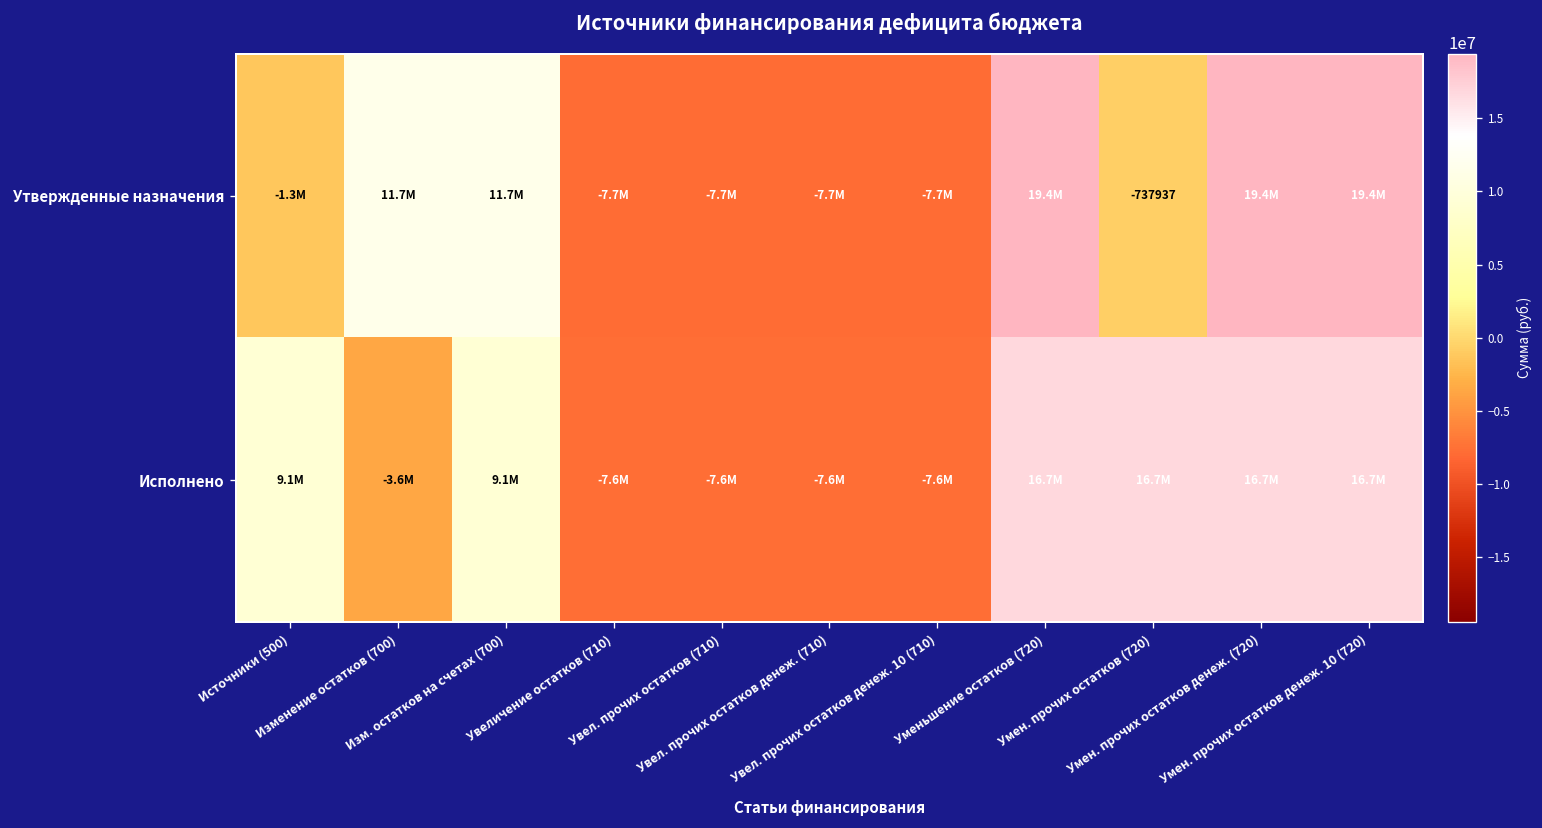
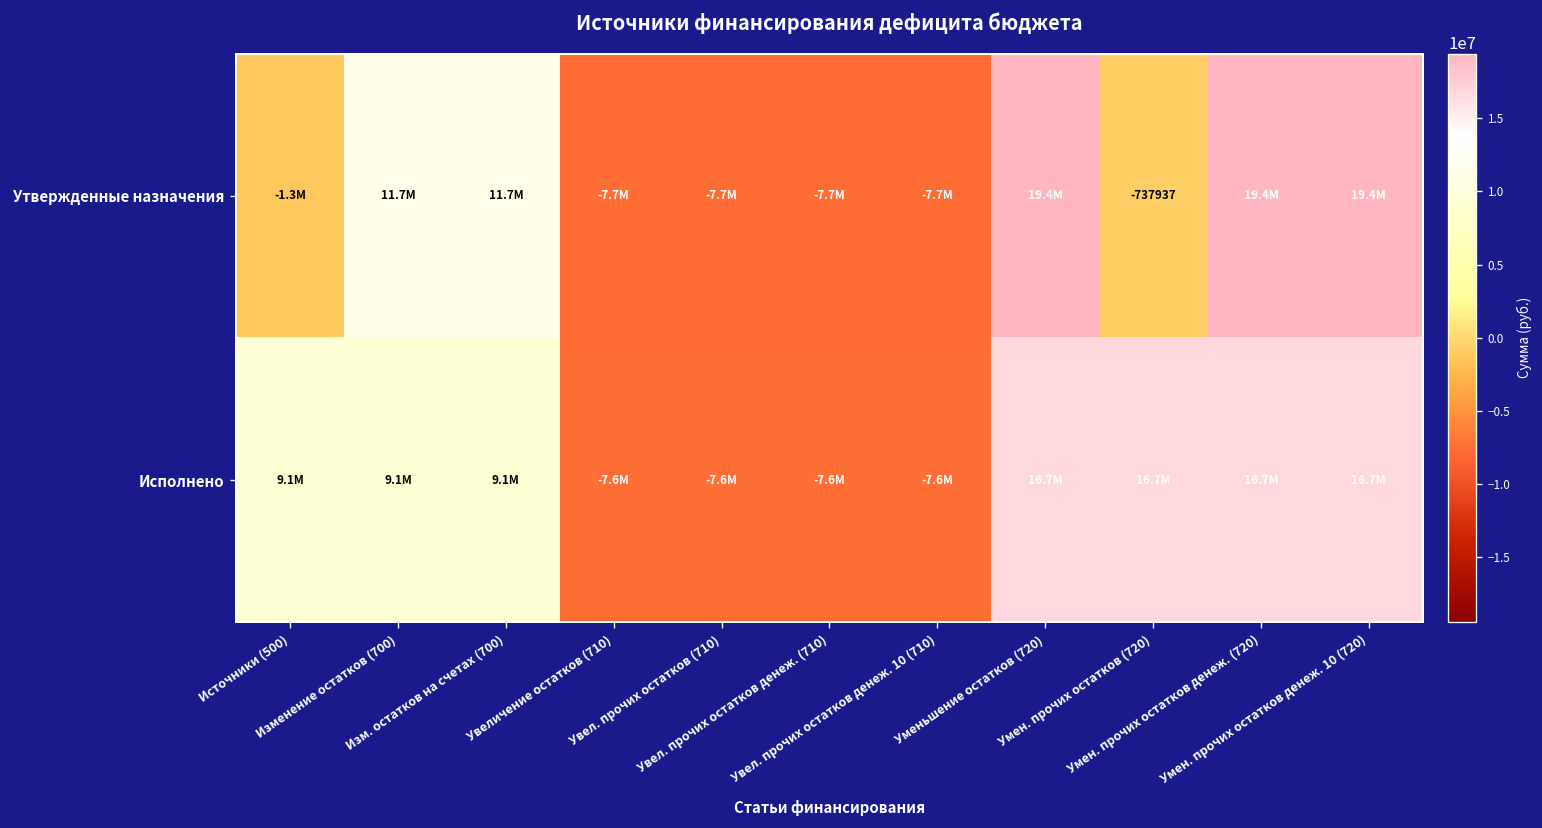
Исполнено, Изменение остатков (700): -3.6M -> 9.1M
